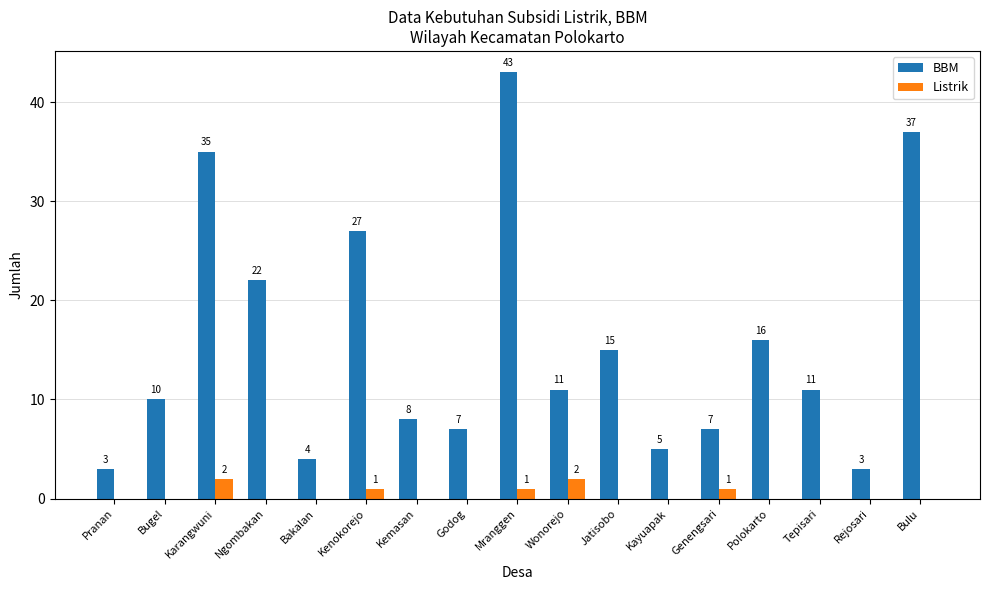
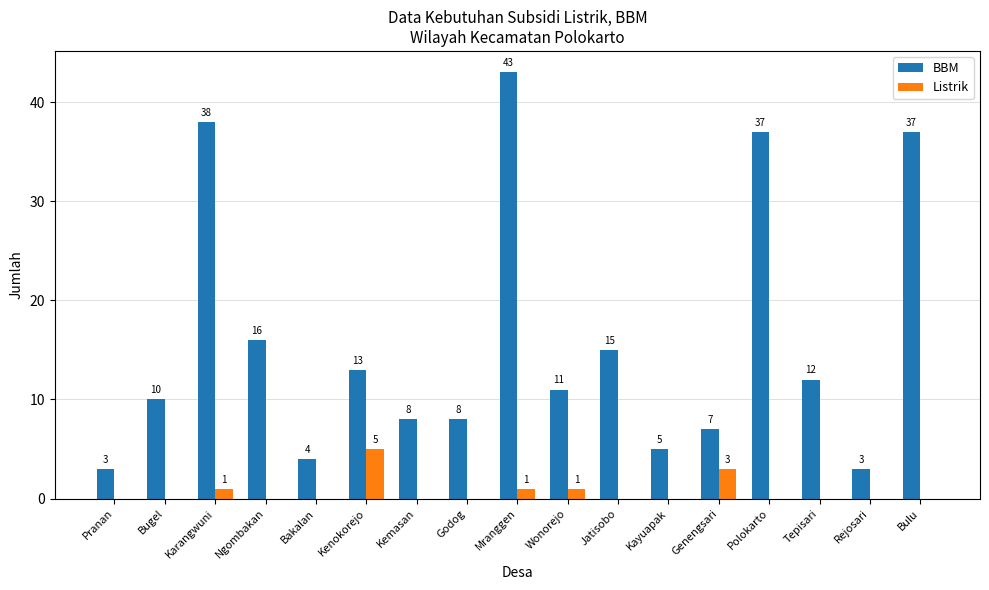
BBM, Karangwuni: 35 -> 38
Listrik, Karangwuni: 2 -> 1
BBM, Ngombakan: 22 -> 16
BBM, Kenokorejo: 27 -> 13
Listrik, Kenokorejo: 1 -> 5
BBM, Godog: 7 -> 8
Listrik, Wonorejo: 2 -> 1
Listrik, Genengsari: 1 -> 3
BBM, Polokarto: 16 -> 37
BBM, Tepisari: 11 -> 12
